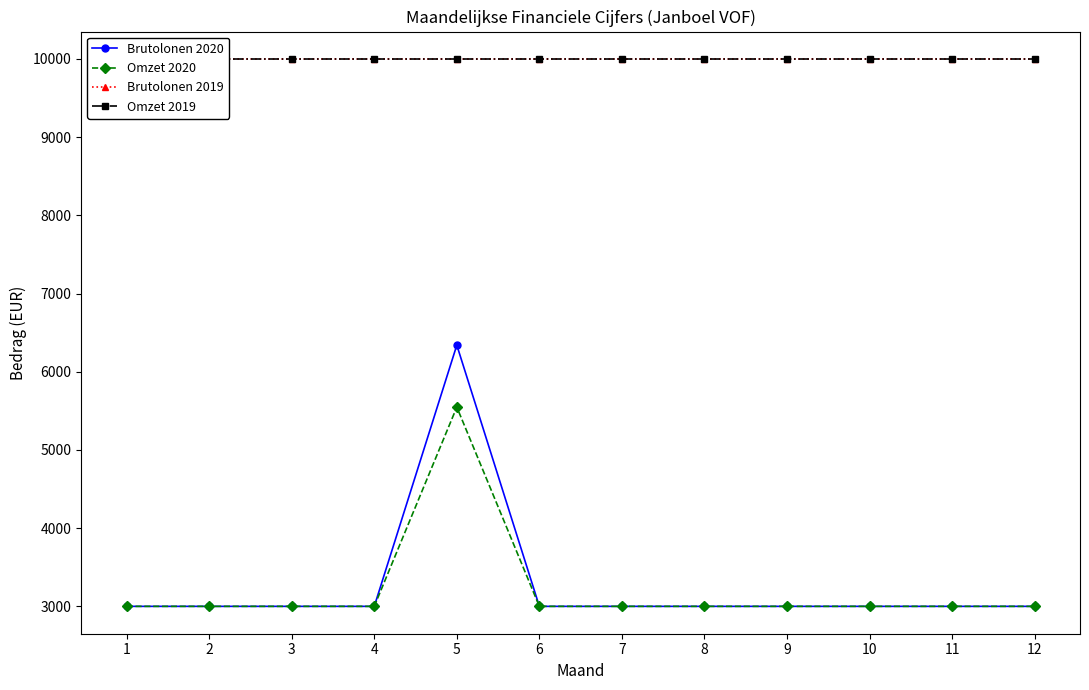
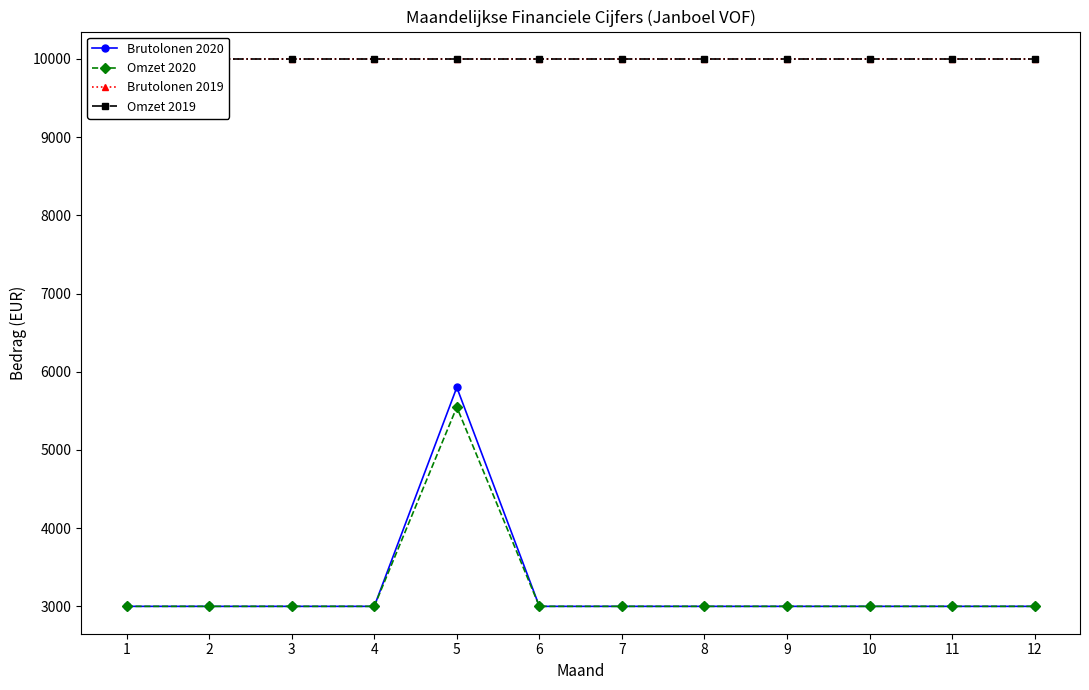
Brutolonen 2020, 5: 6300 -> 5800
